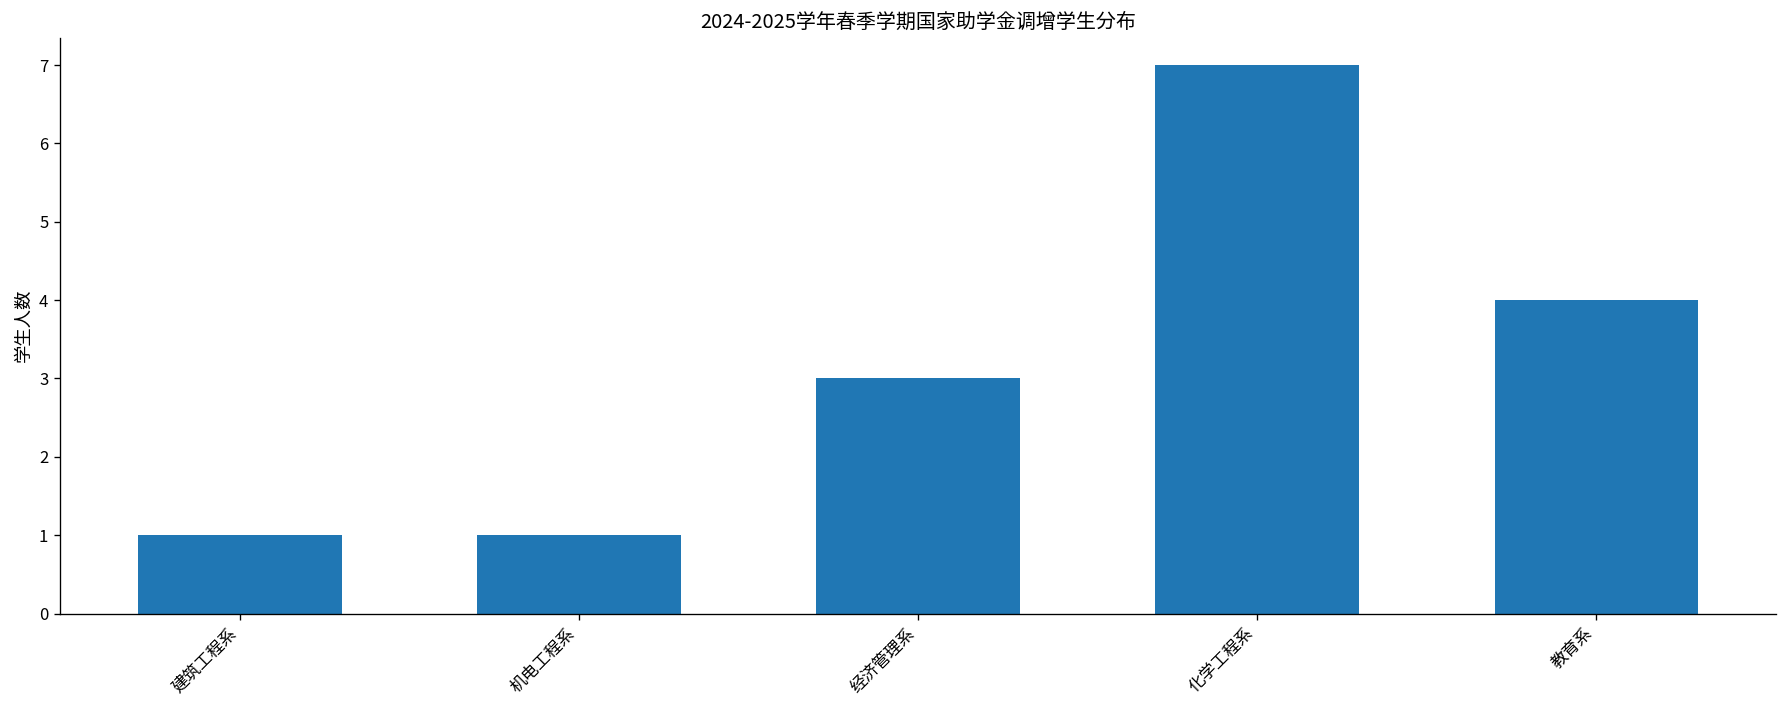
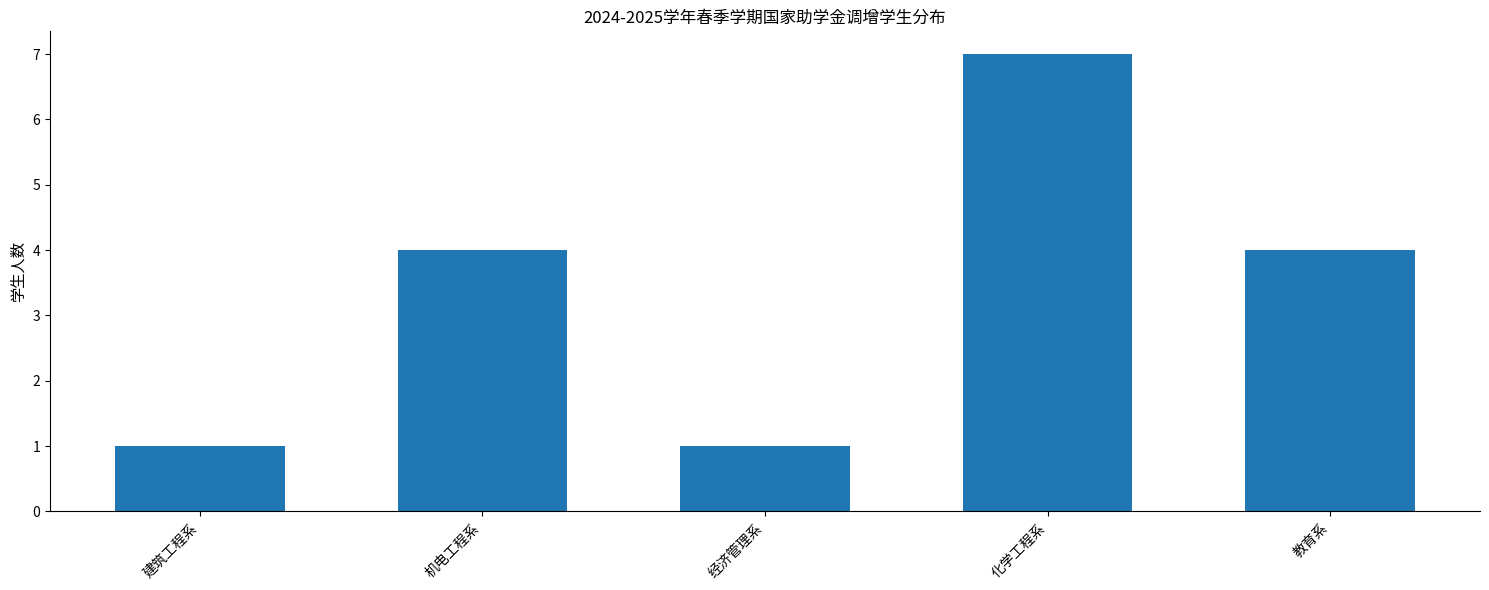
机电工程系: 1 -> 4
经济管理系: 3 -> 1
